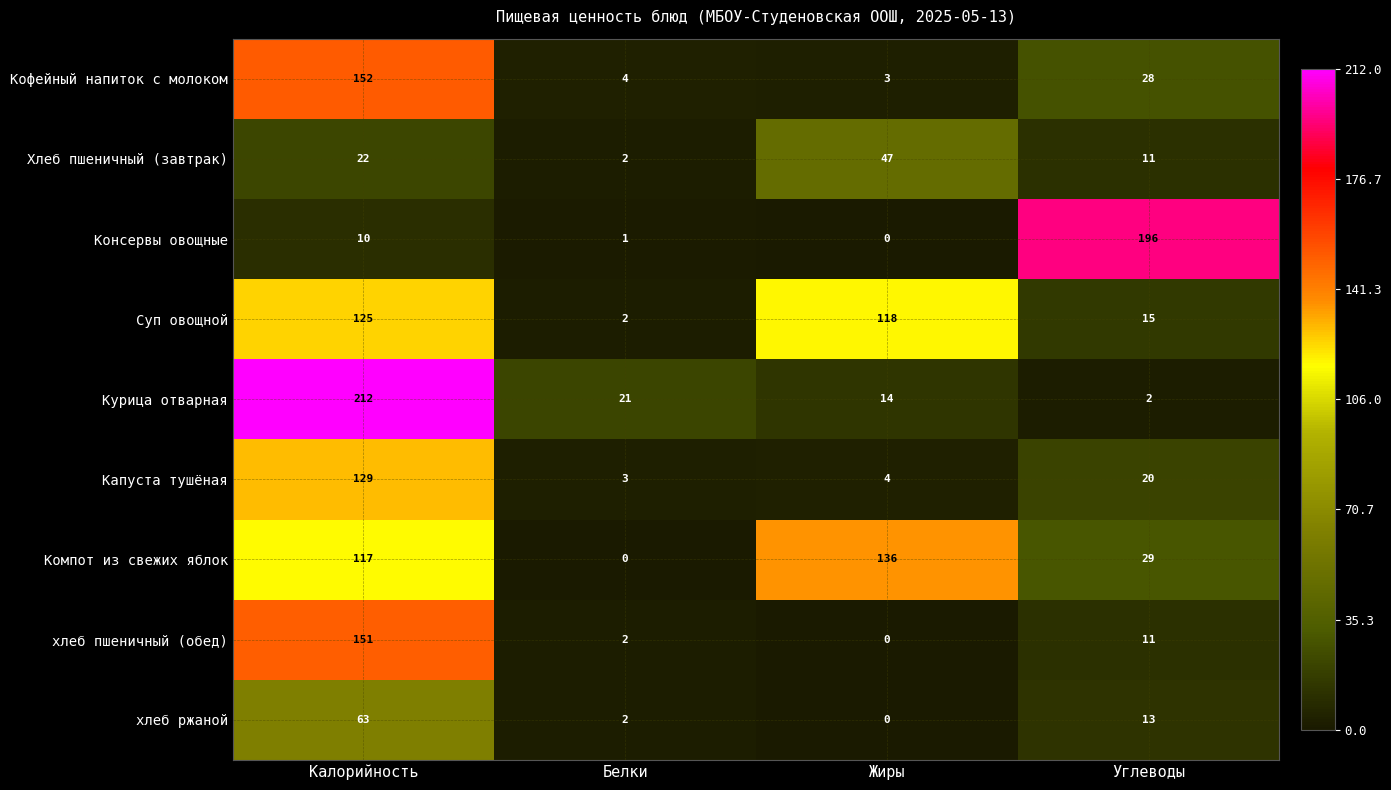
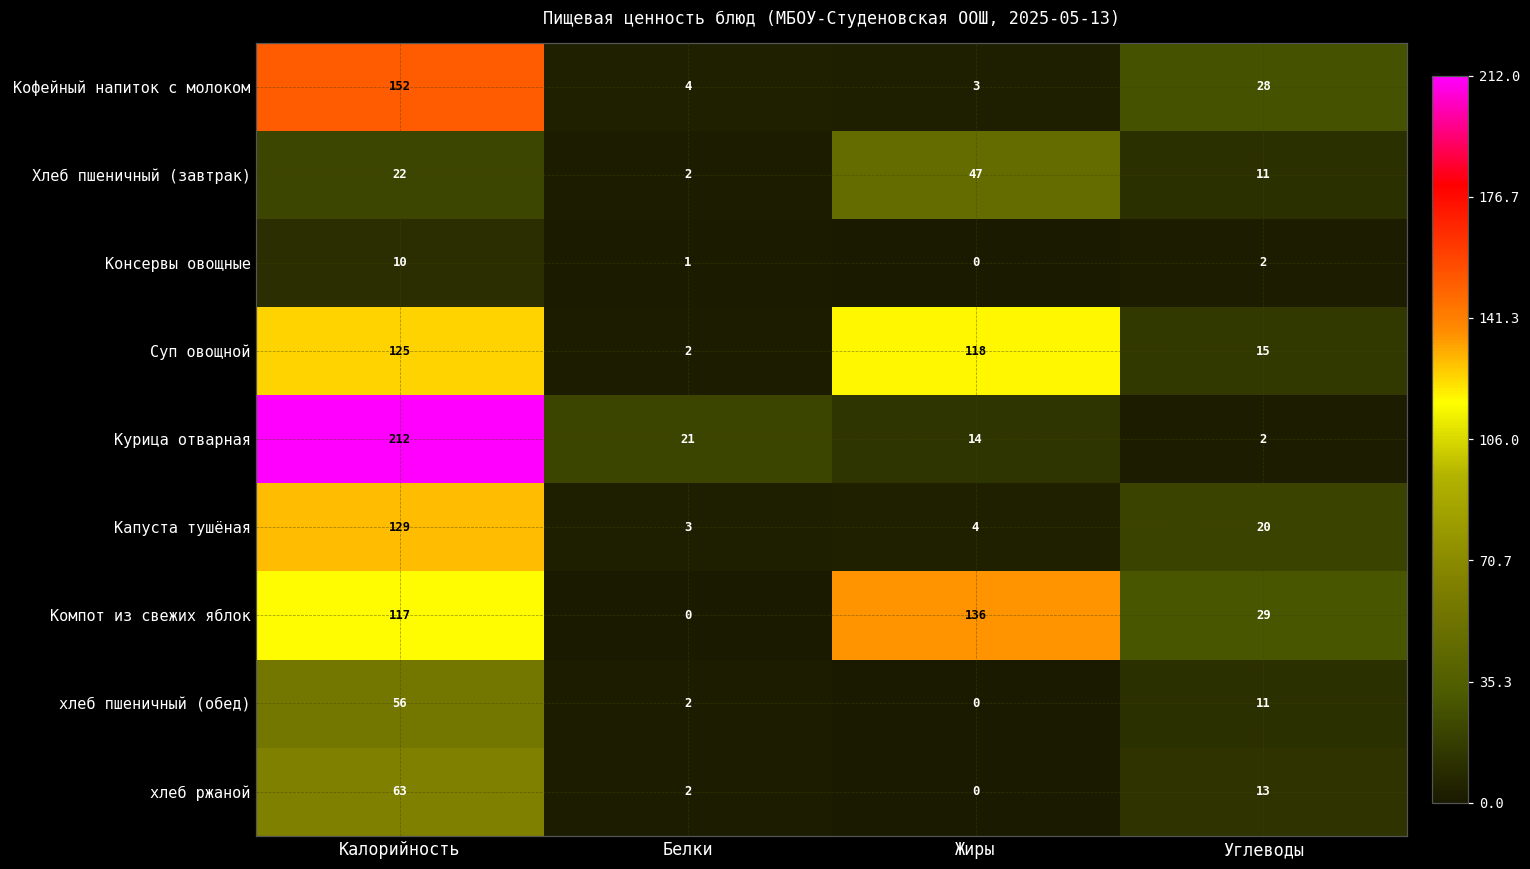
Консервы овощные, Углеводы: 196 -> 2
хлеб пшеничный (обед), Калорийность: 151 -> 56
